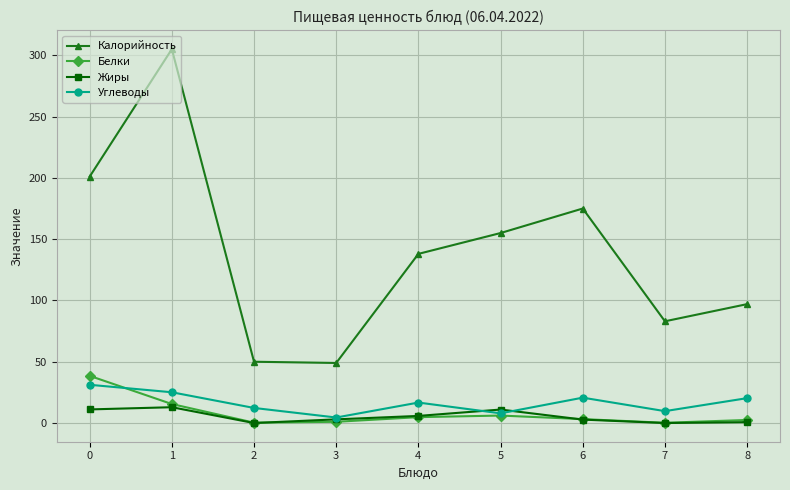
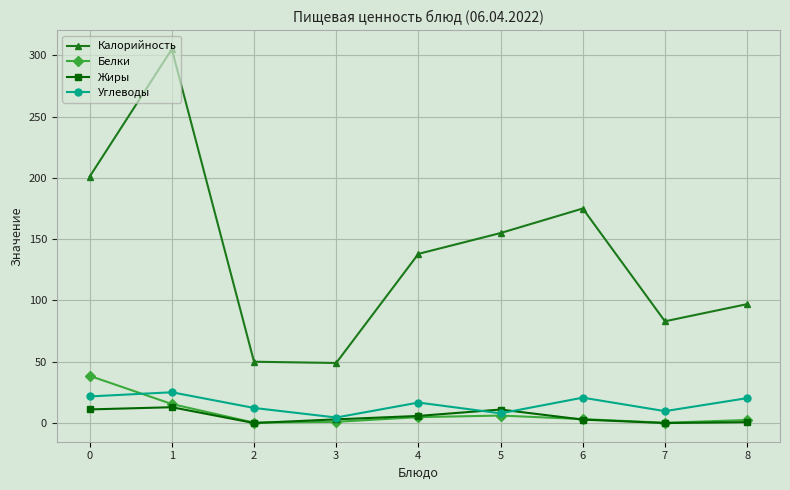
Углеводы, 0: 31 -> 22
